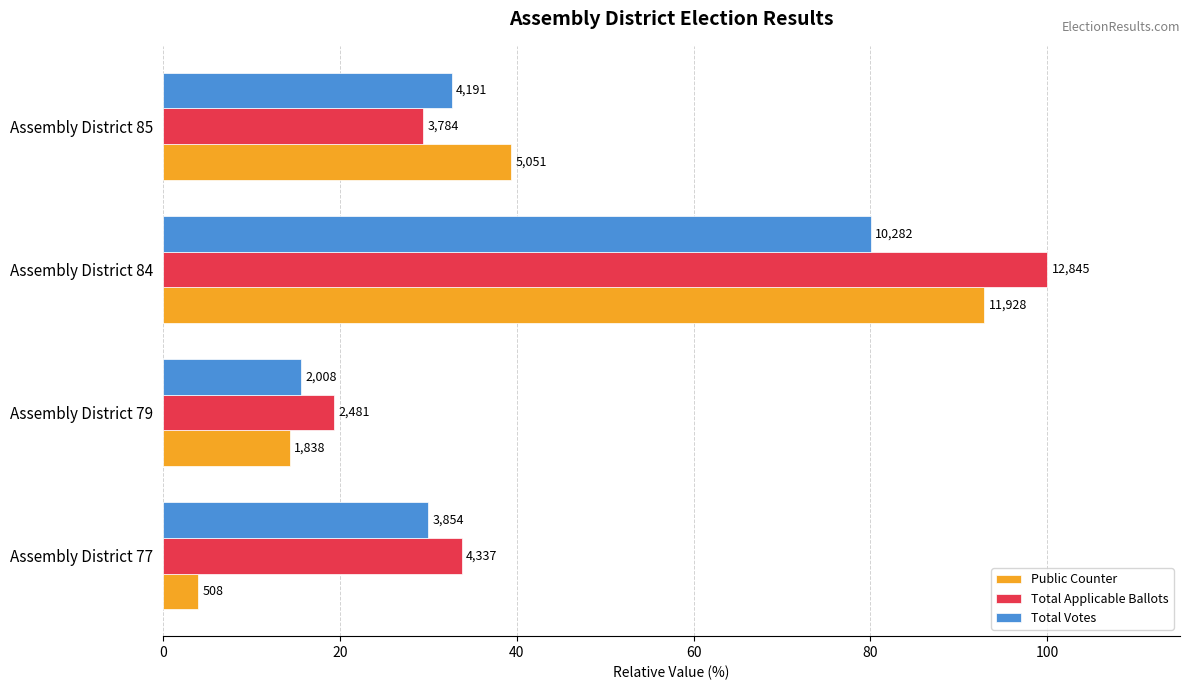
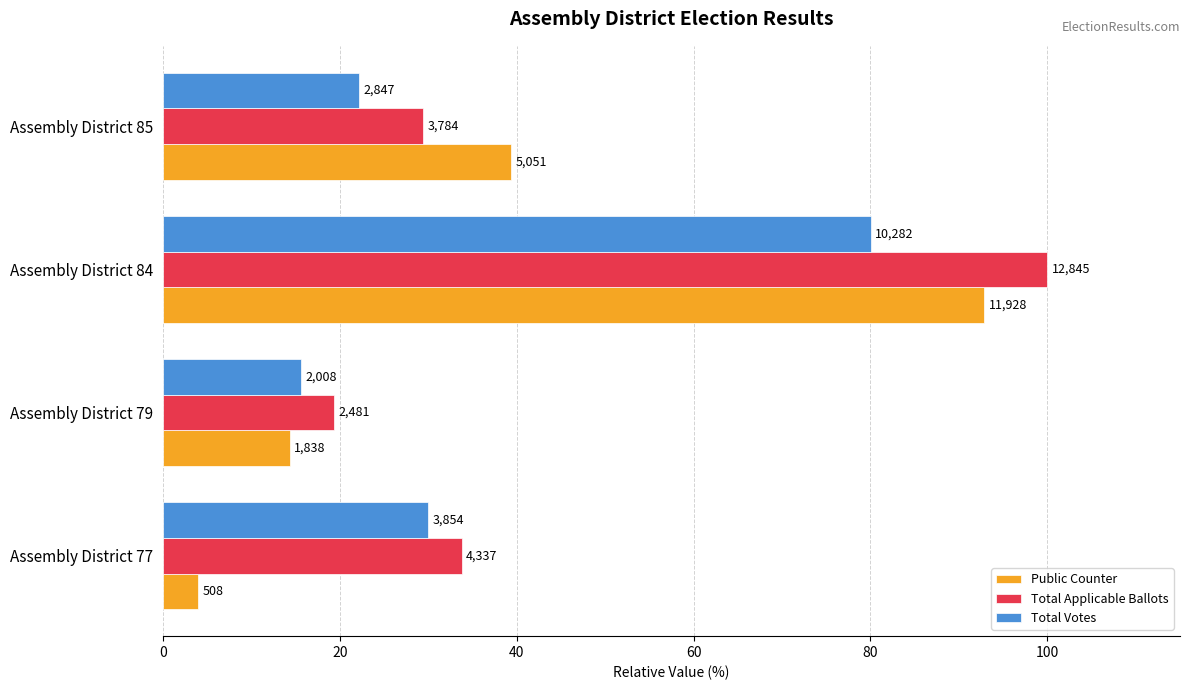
Total Votes, Assembly District 85: 4,191 -> 2,847
